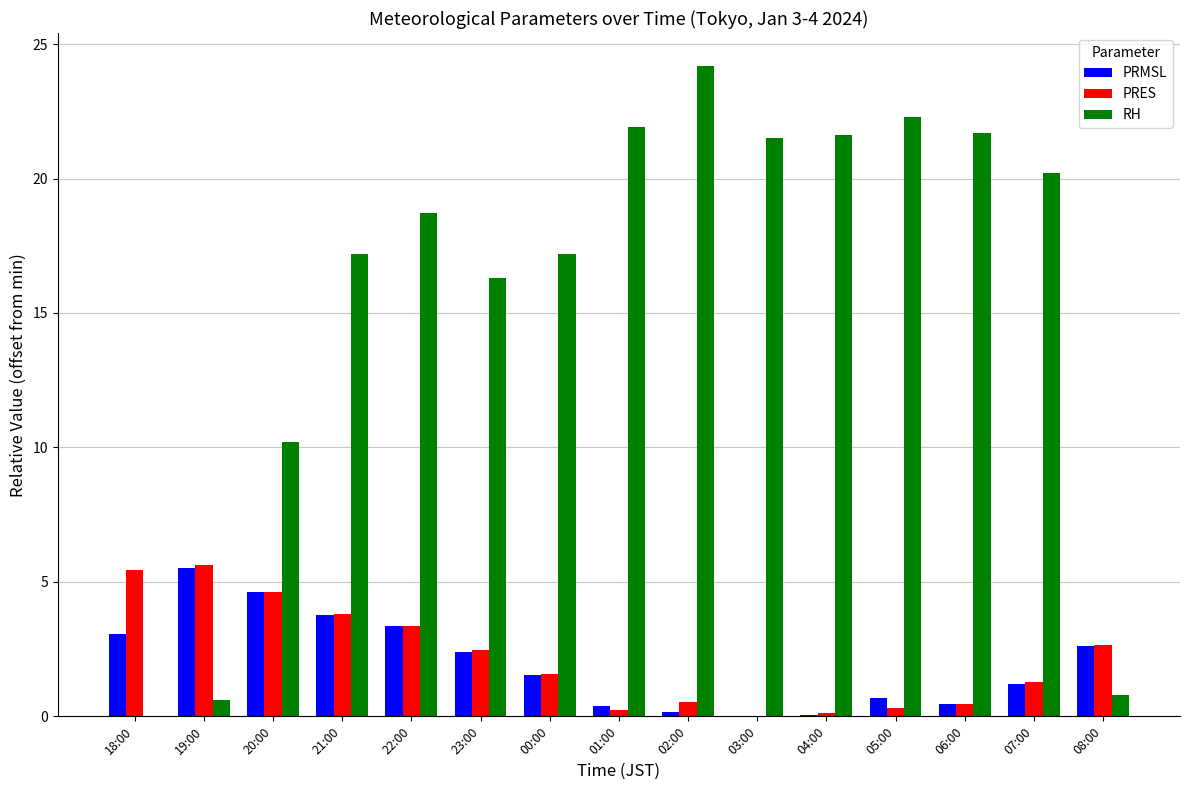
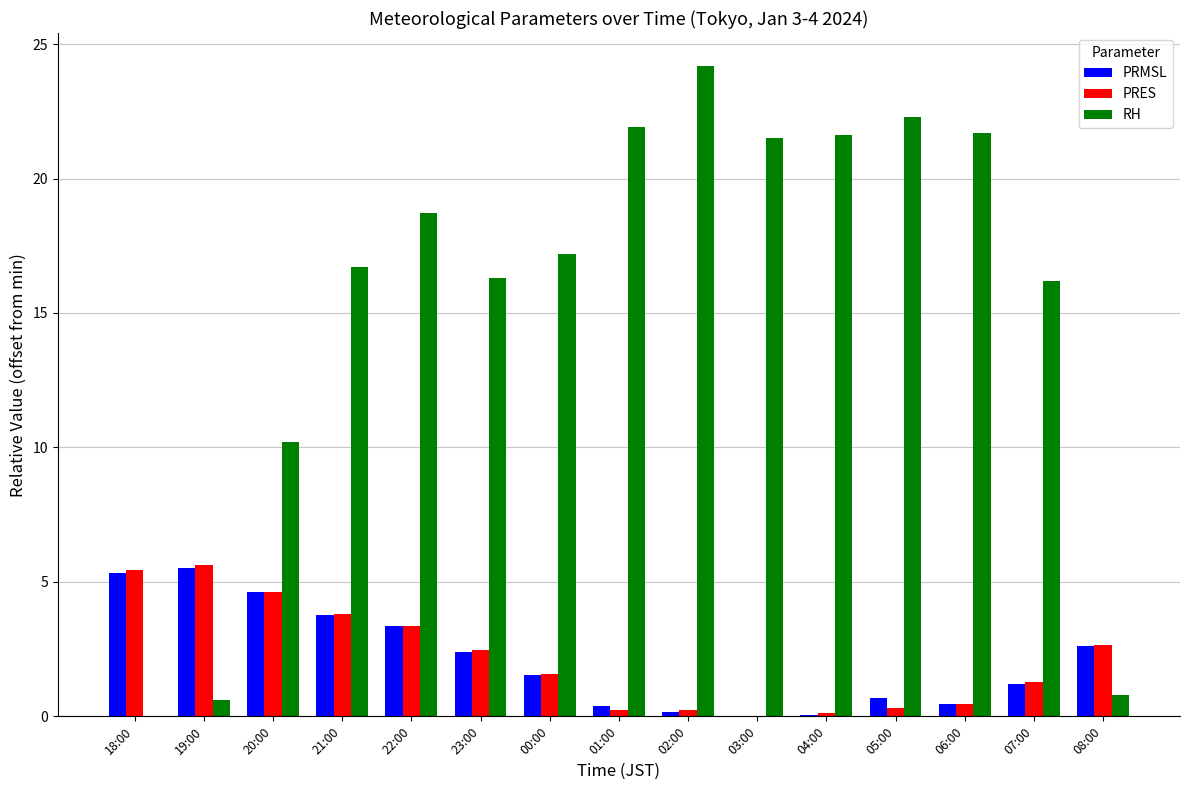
PRMSL, 18:00: 3.1 -> 5.3
RH, 21:00: 17.2 -> 16.7
PRES, 02:00: 0.5 -> 0.2
RH, 07:00: 20.2 -> 16.2
